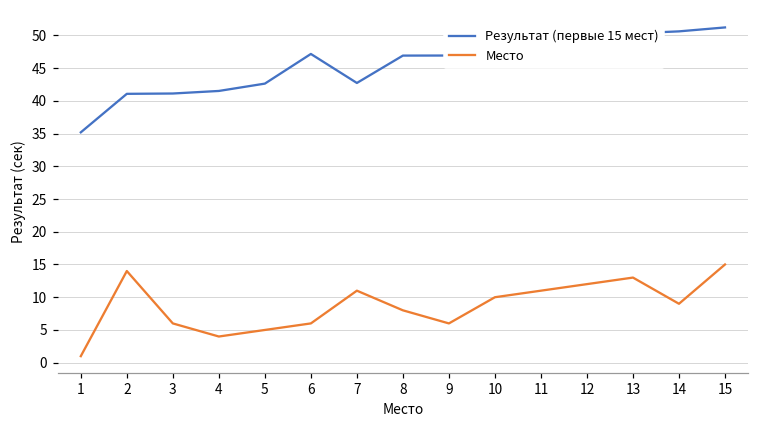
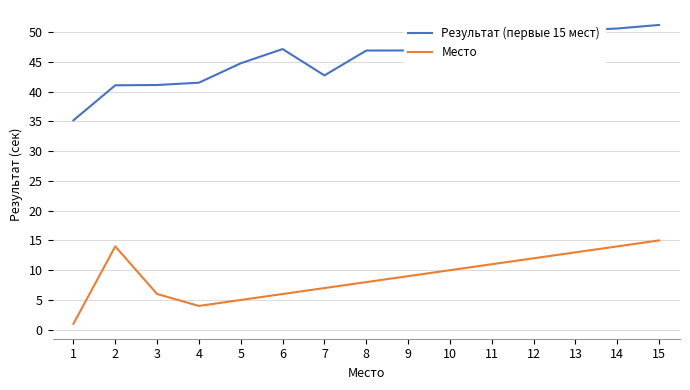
Результат (первые 15 мест), 5: 43 -> 45
Место, 7: 11 -> 7
Место, 9: 6 -> 9
Место, 14: 9 -> 14
